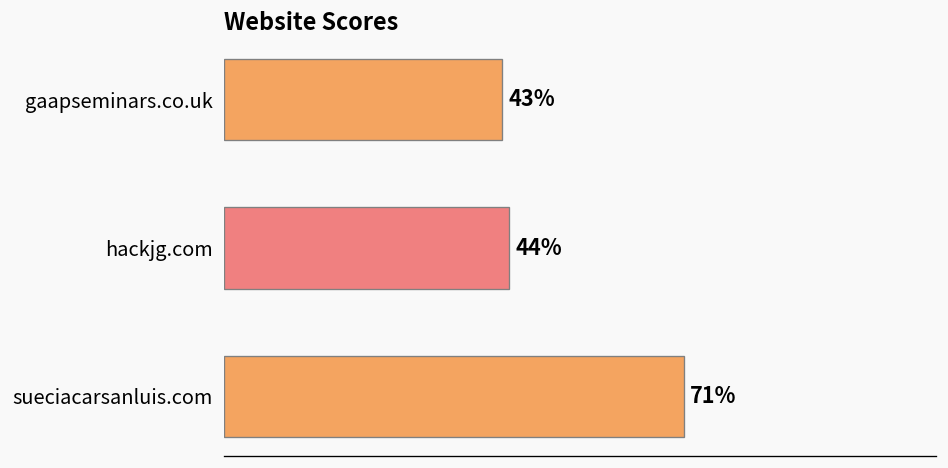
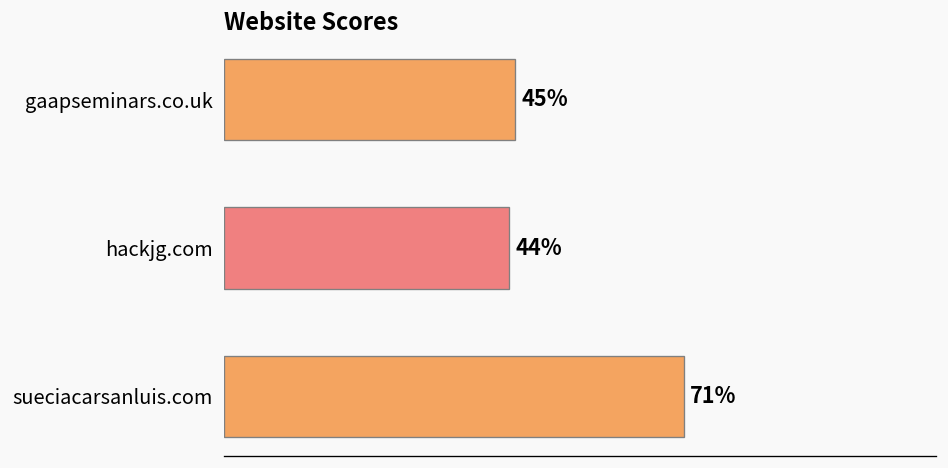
gaapseminars.co.uk: 43% -> 45%
